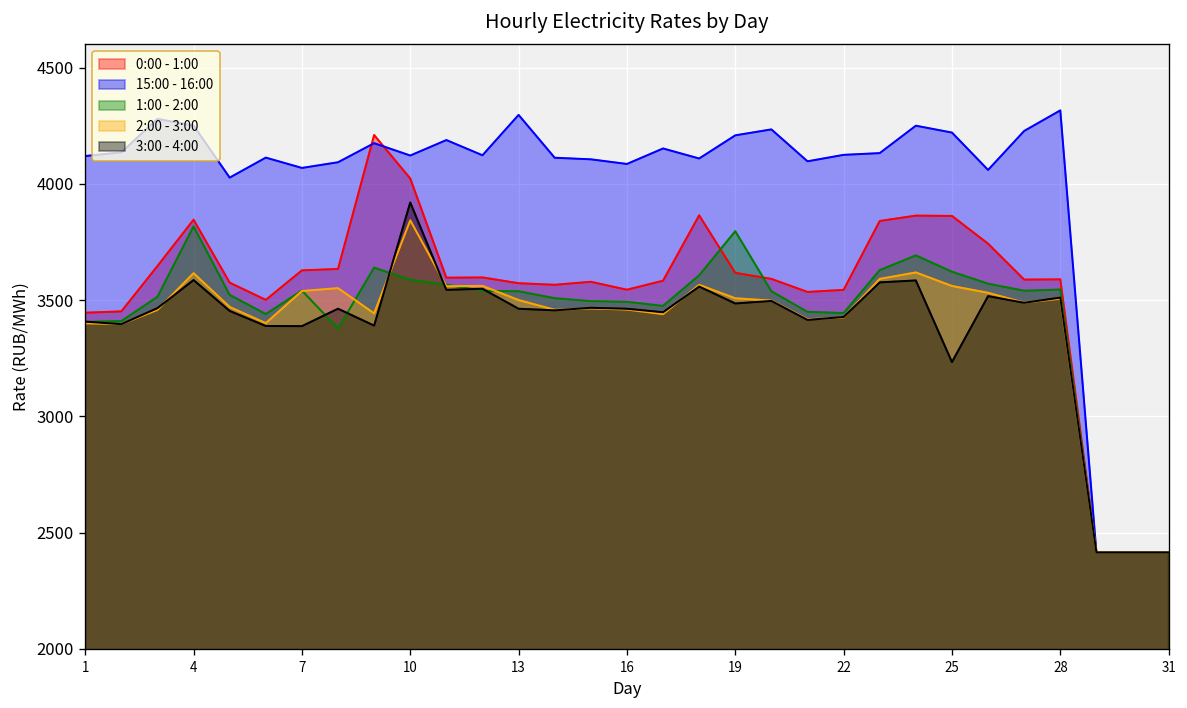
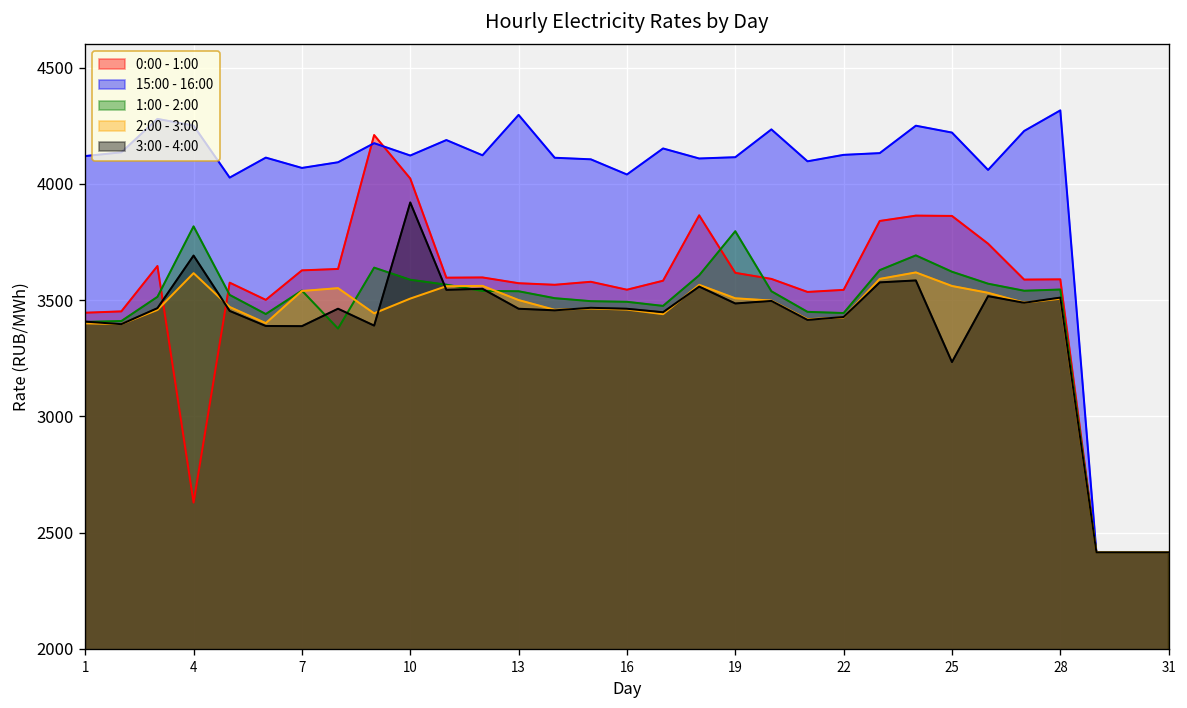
0:00 - 1:00, 4: 3850 -> 2630
3:00 - 4:00, 4: 3590 -> 3690
2:00 - 3:00, 10: 3840 -> 3510
15:00 - 16:00, 16: 4090 -> 4040
15:00 - 16:00, 19: 4210 -> 4110
